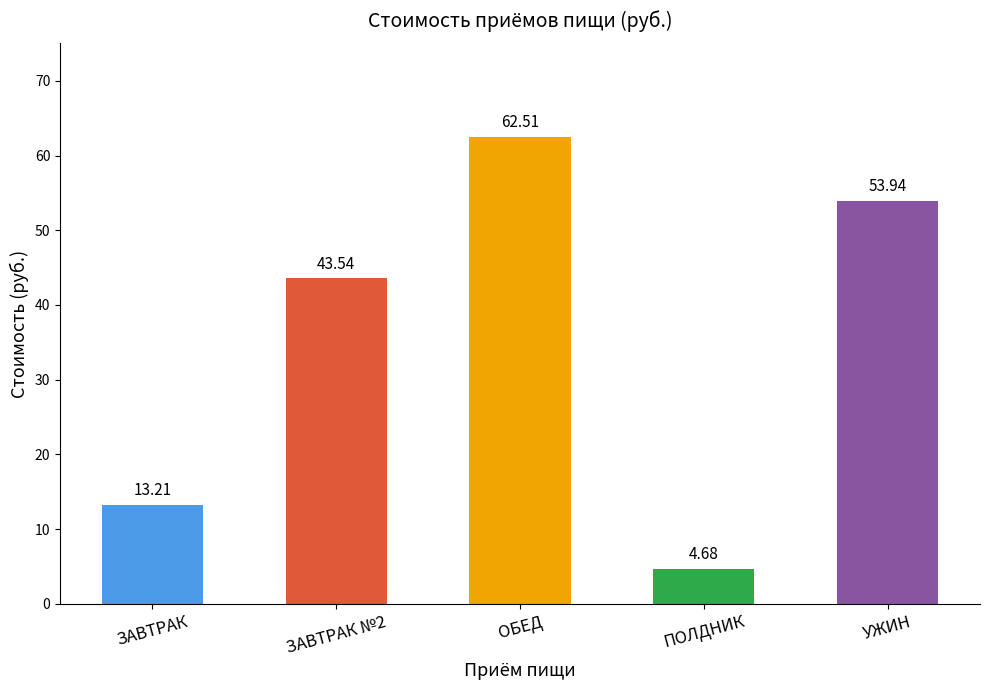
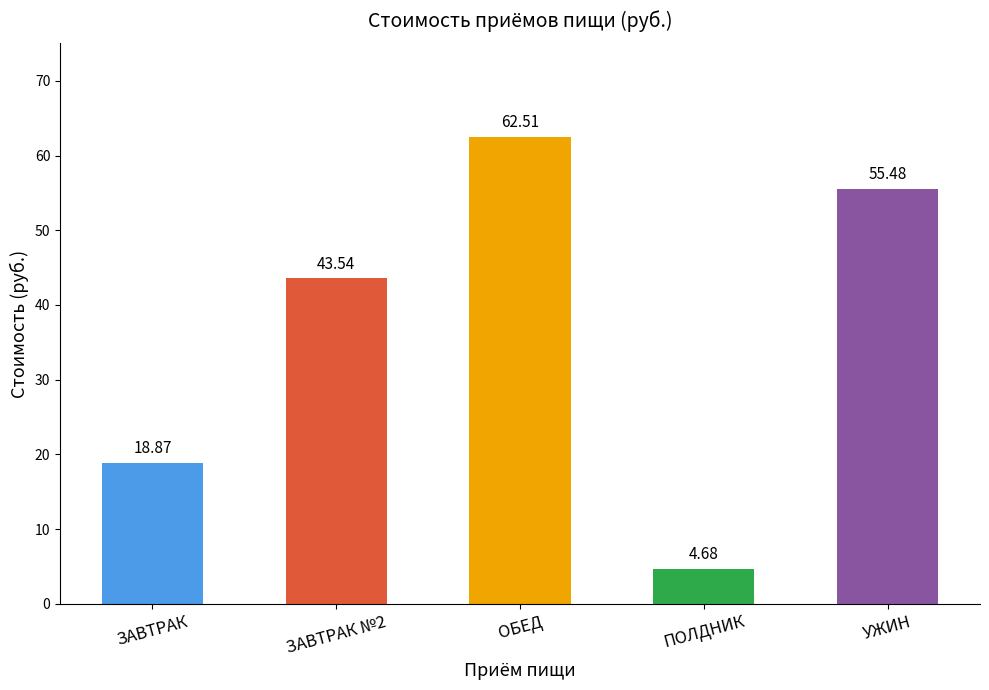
ЗАВТРАК: 13.21 -> 18.87
УЖИН: 53.94 -> 55.48
